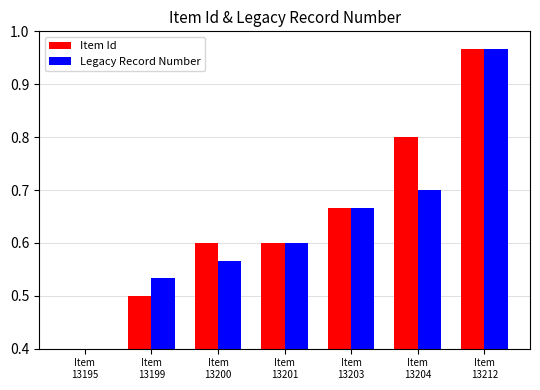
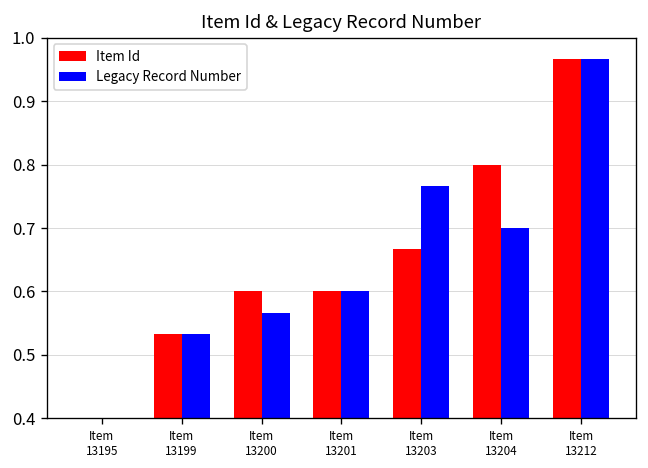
Item Id, Item 13199: 0.50 -> 0.53
Legacy Record Number, Item 13203: 0.67 -> 0.77
